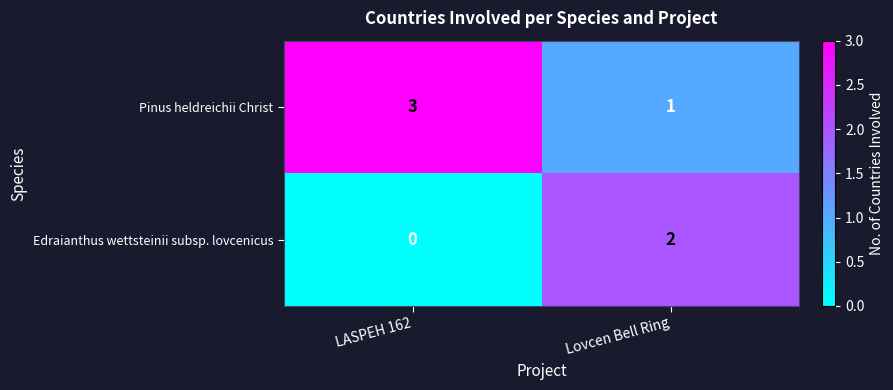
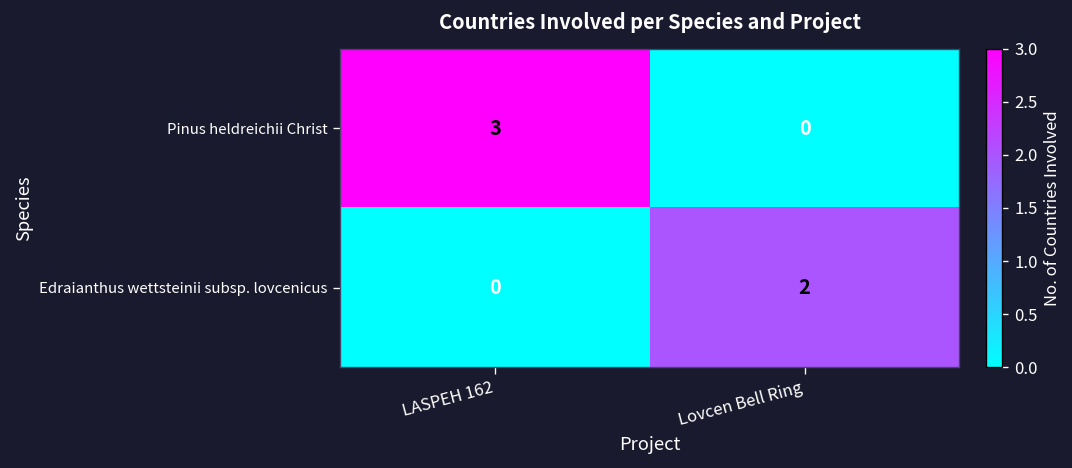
Pinus heldreichii Christ, Lovcen Bell Ring: 1 -> 0
